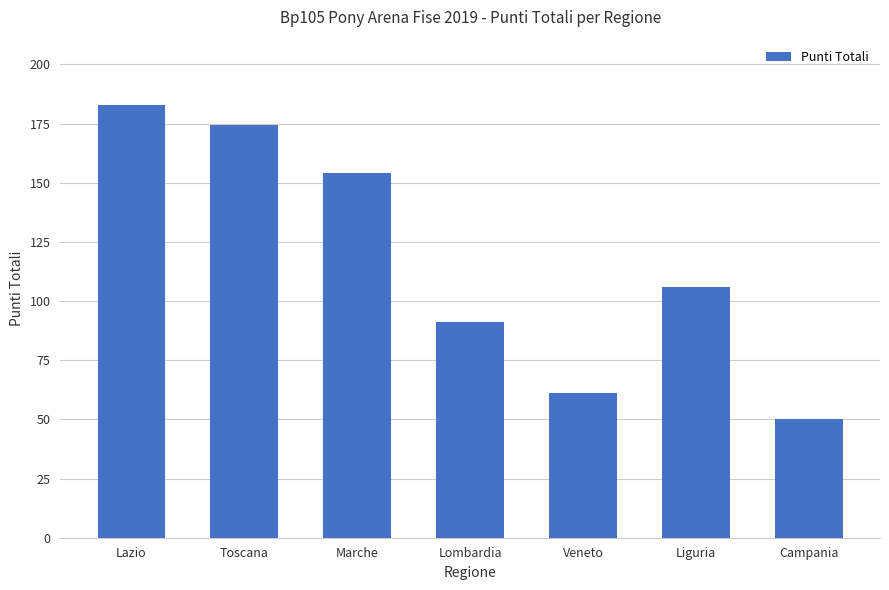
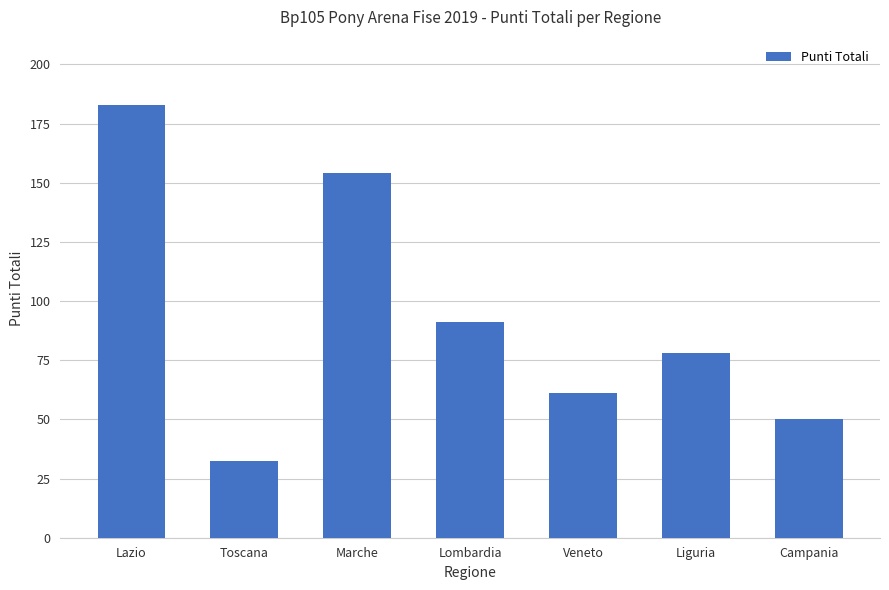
Toscana: 175 -> 33
Liguria: 106 -> 78
